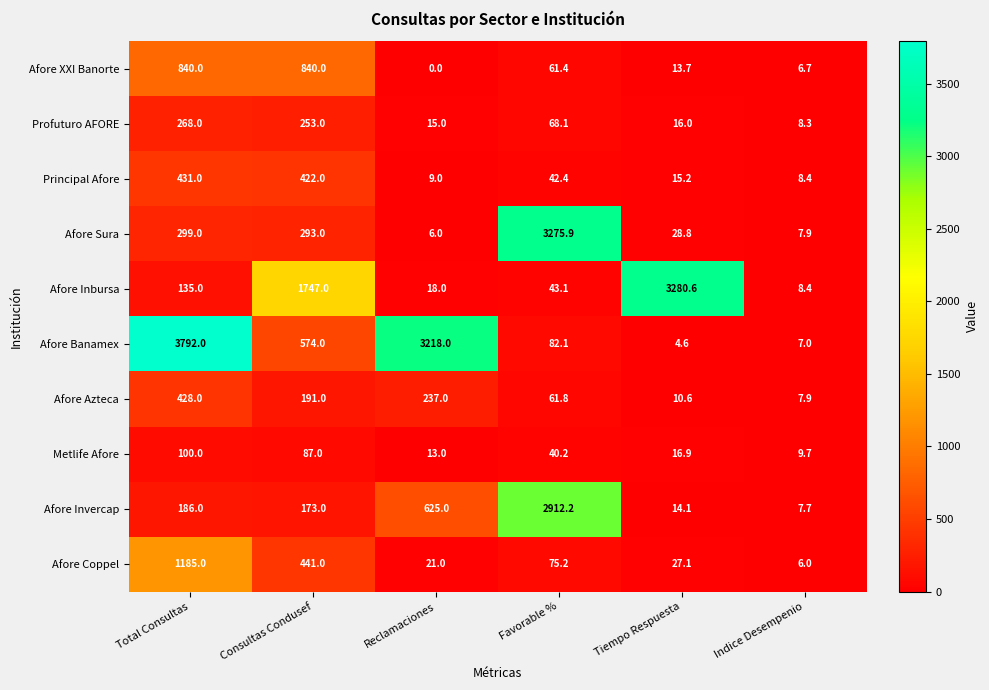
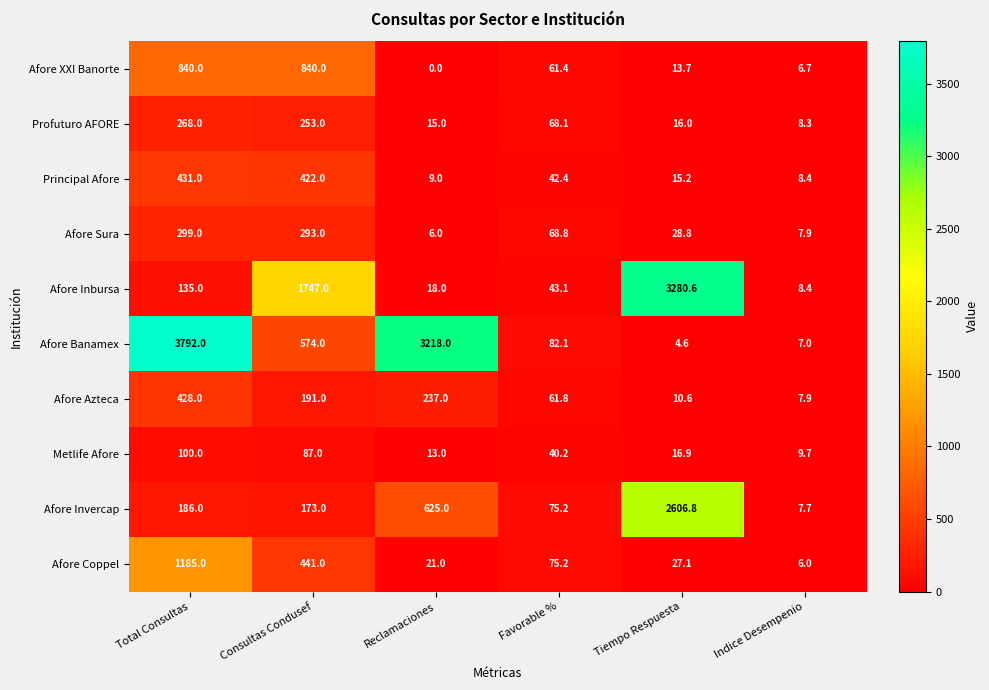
Afore Sura, Favorable %: 3275.9 -> 68.8
Afore Invercap, Favorable %: 2912.2 -> 75.2
Afore Invercap, Tiempo Respuesta: 14.1 -> 2606.8
